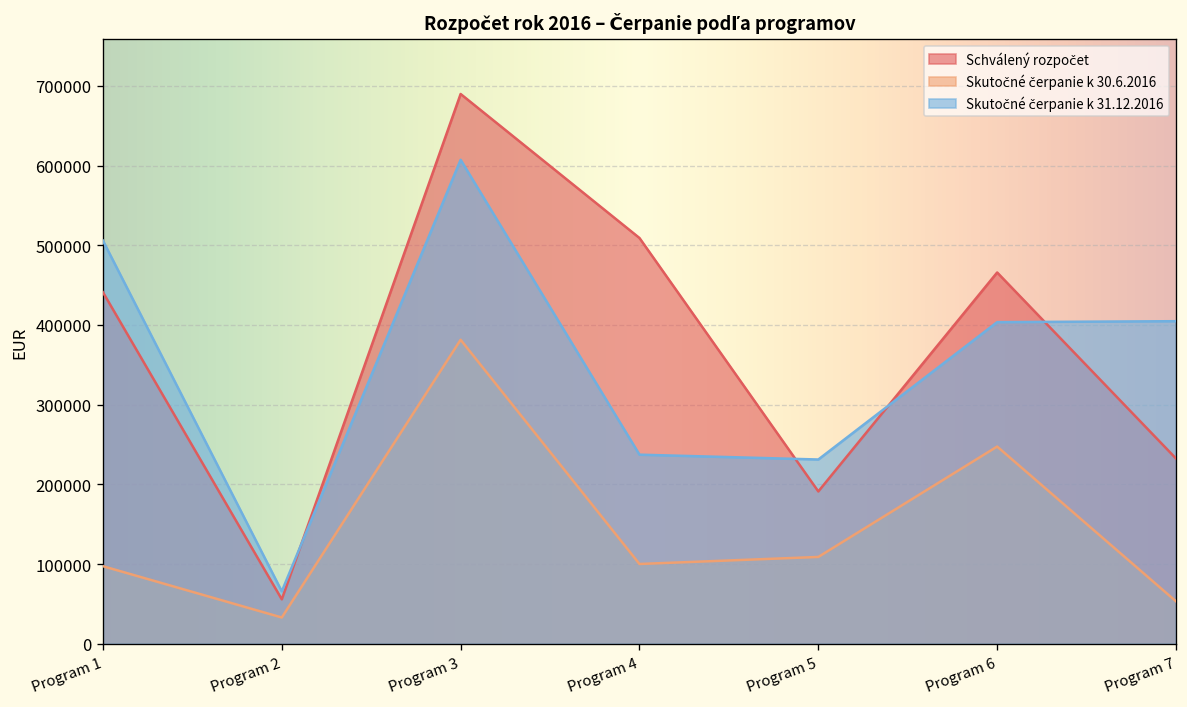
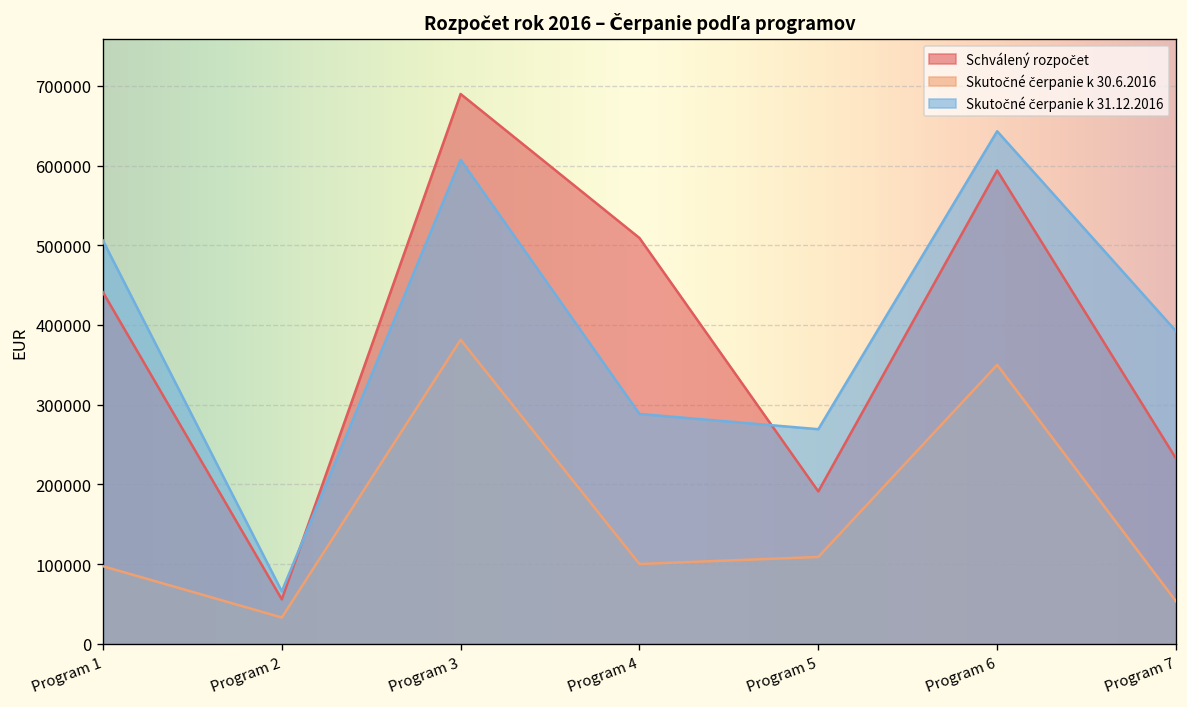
Skutočné čerpanie k 31.12.2016, Program 4: 240000 -> 290000
Skutočné čerpanie k 31.12.2016, Program 5: 230000 -> 270000
Schválený rozpočet, Program 6: 470000 -> 590000
Skutočné čerpanie k 30.6.2016, Program 6: 250000 -> 350000
Skutočné čerpanie k 31.12.2016, Program 6: 400000 -> 640000
Skutočné čerpanie k 31.12.2016, Program 7: 400000 -> 390000
